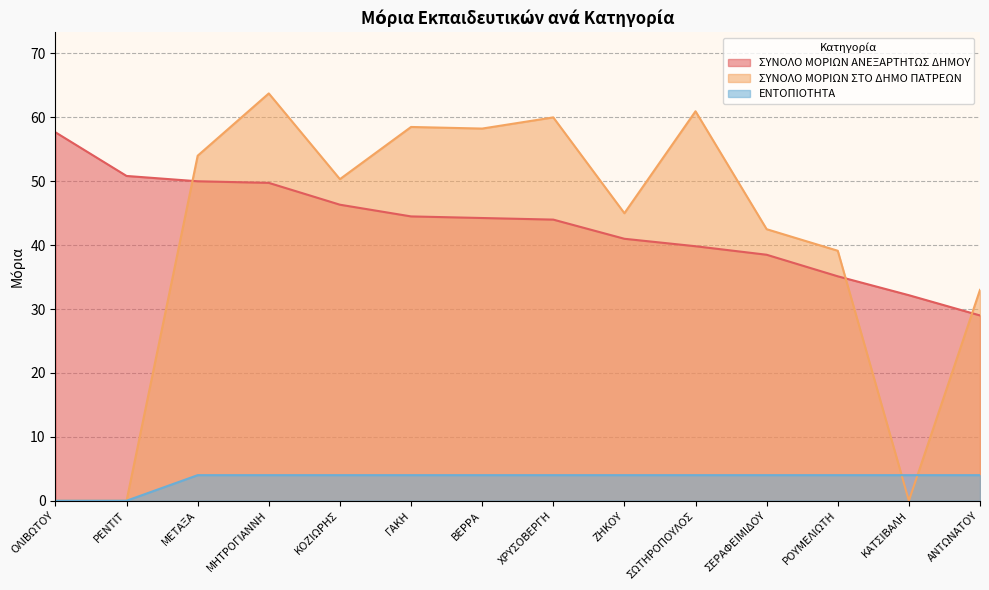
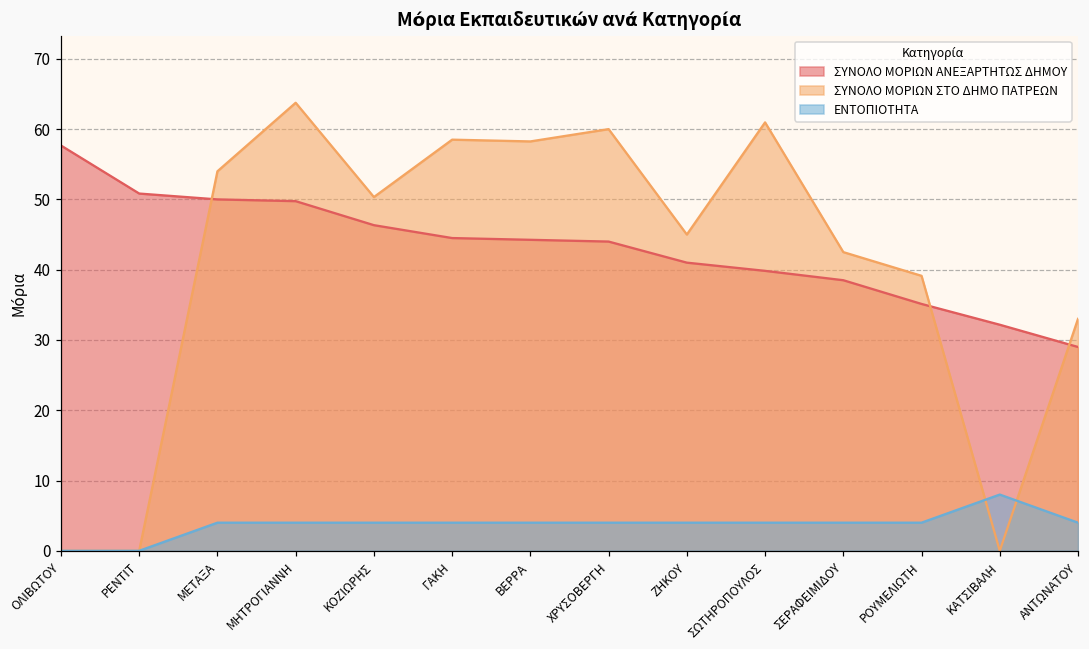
ΕΝΤΟΠΙΟΤΗΤΑ, ΚΑΤΣΙΒΑΛΗ: 4 -> 8
